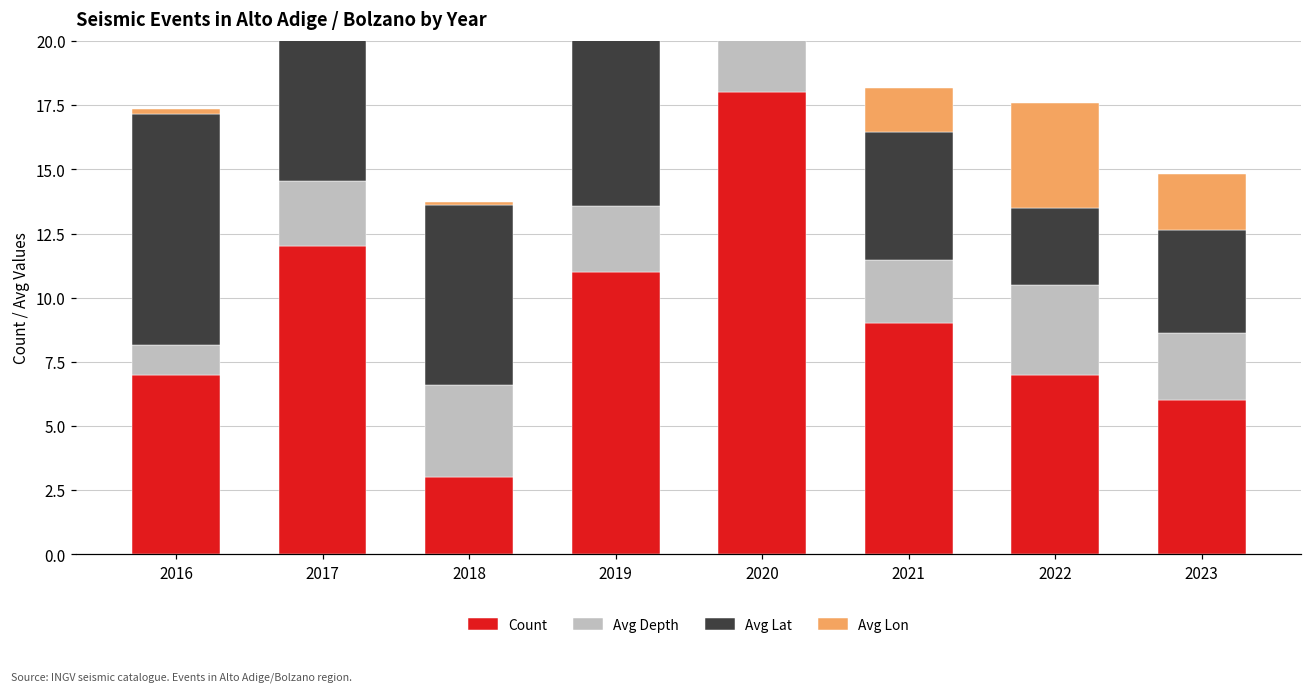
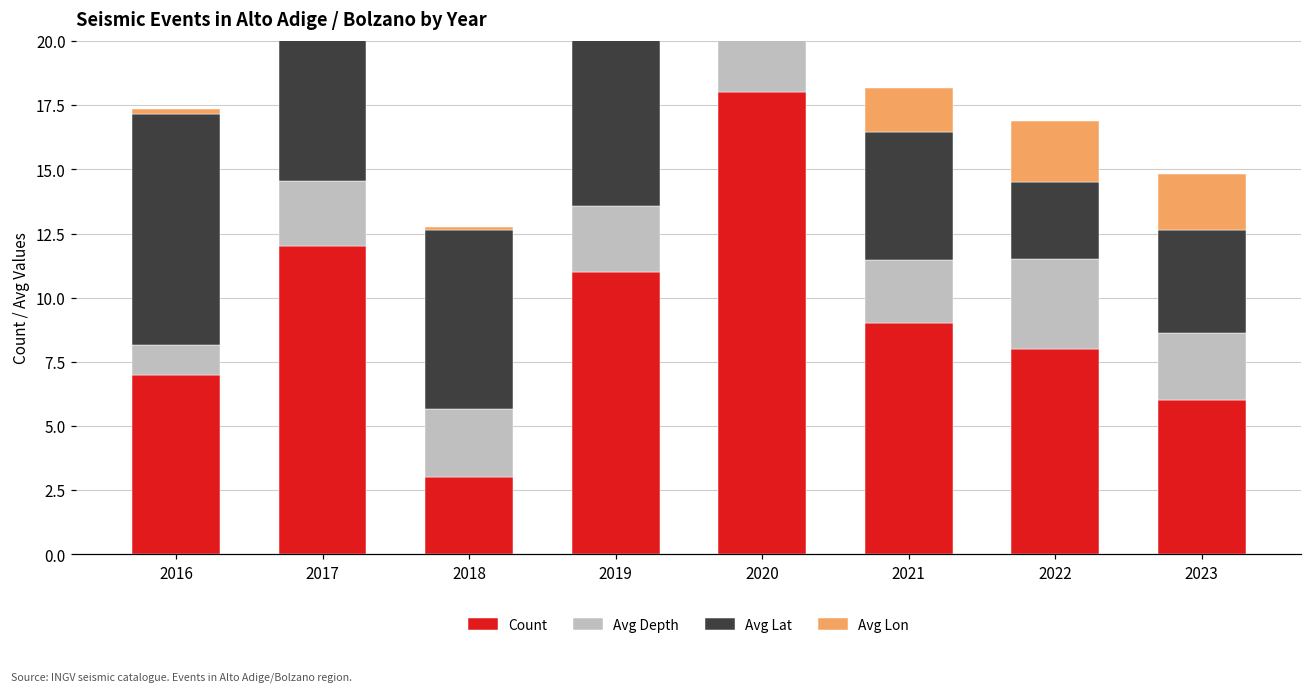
Avg Depth, 2018: 3.6 -> 2.7
Count, 2022: 7 -> 8
Avg Lon, 2022: 4.1 -> 2.4
